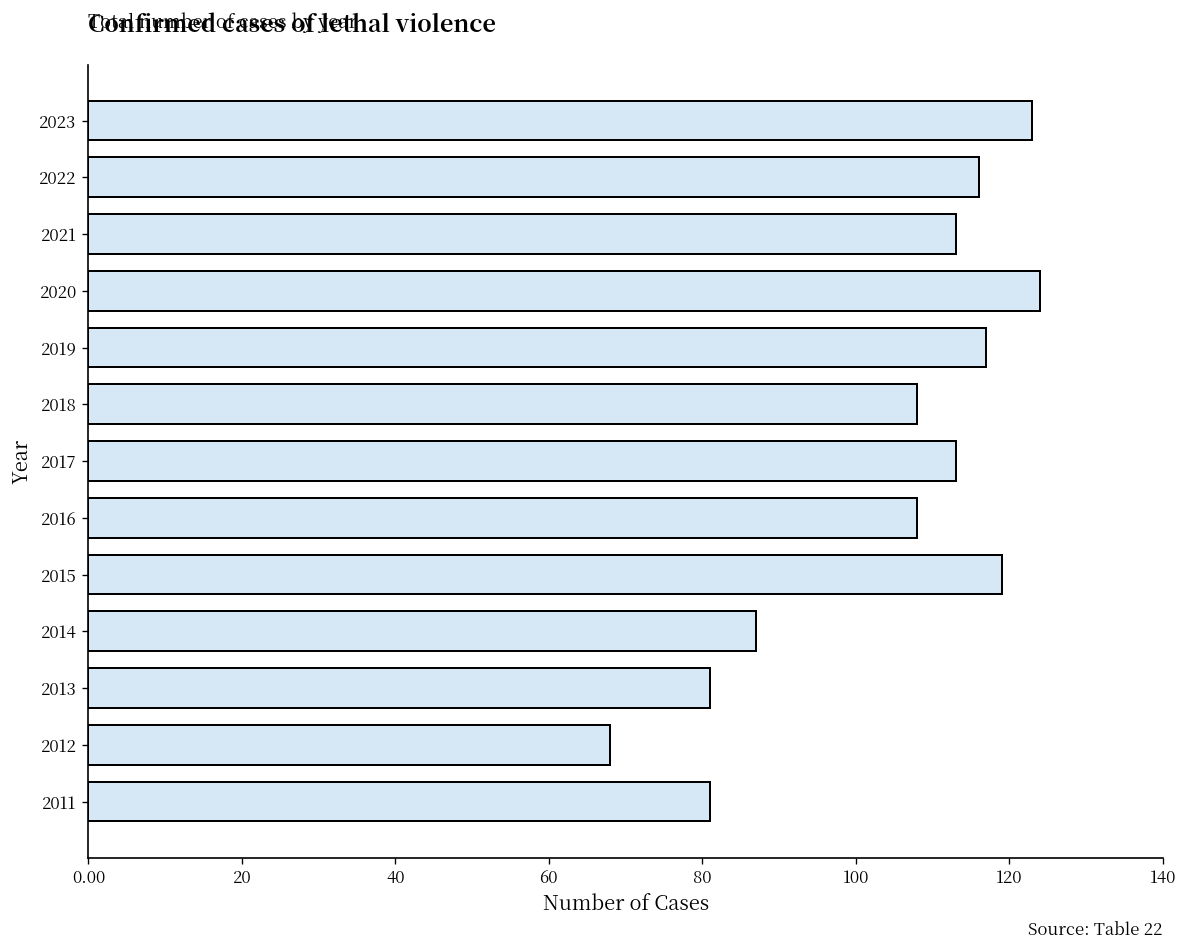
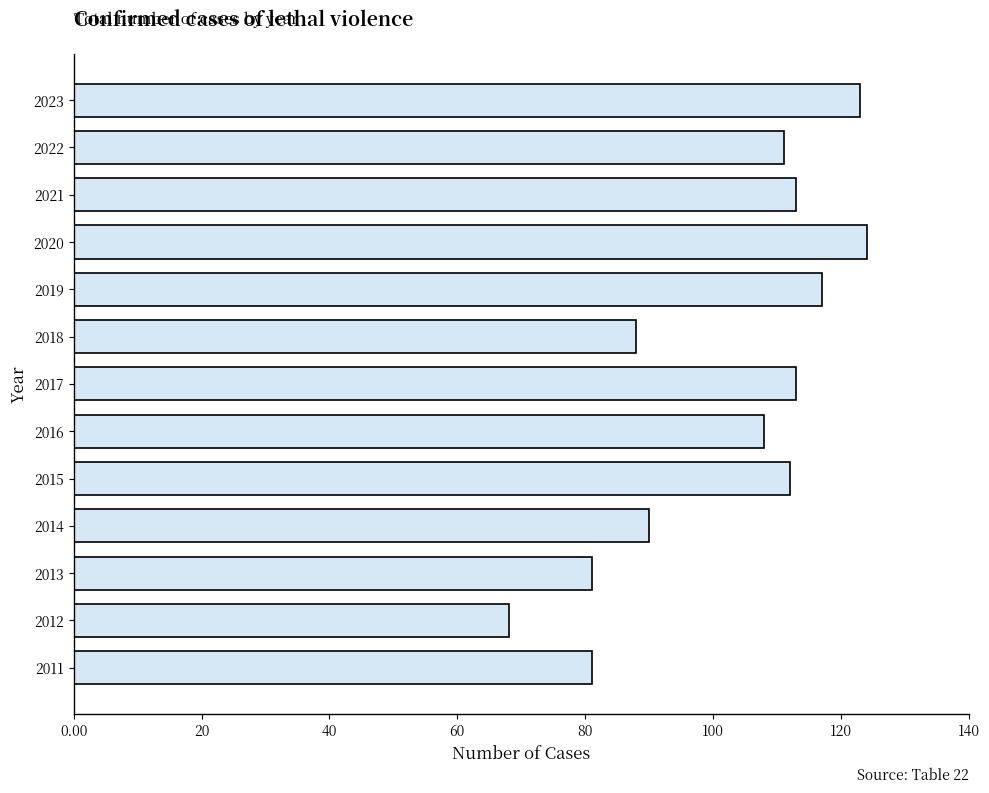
2022: 116 -> 111
2018: 108 -> 88
2015: 119 -> 112
2014: 87 -> 90
